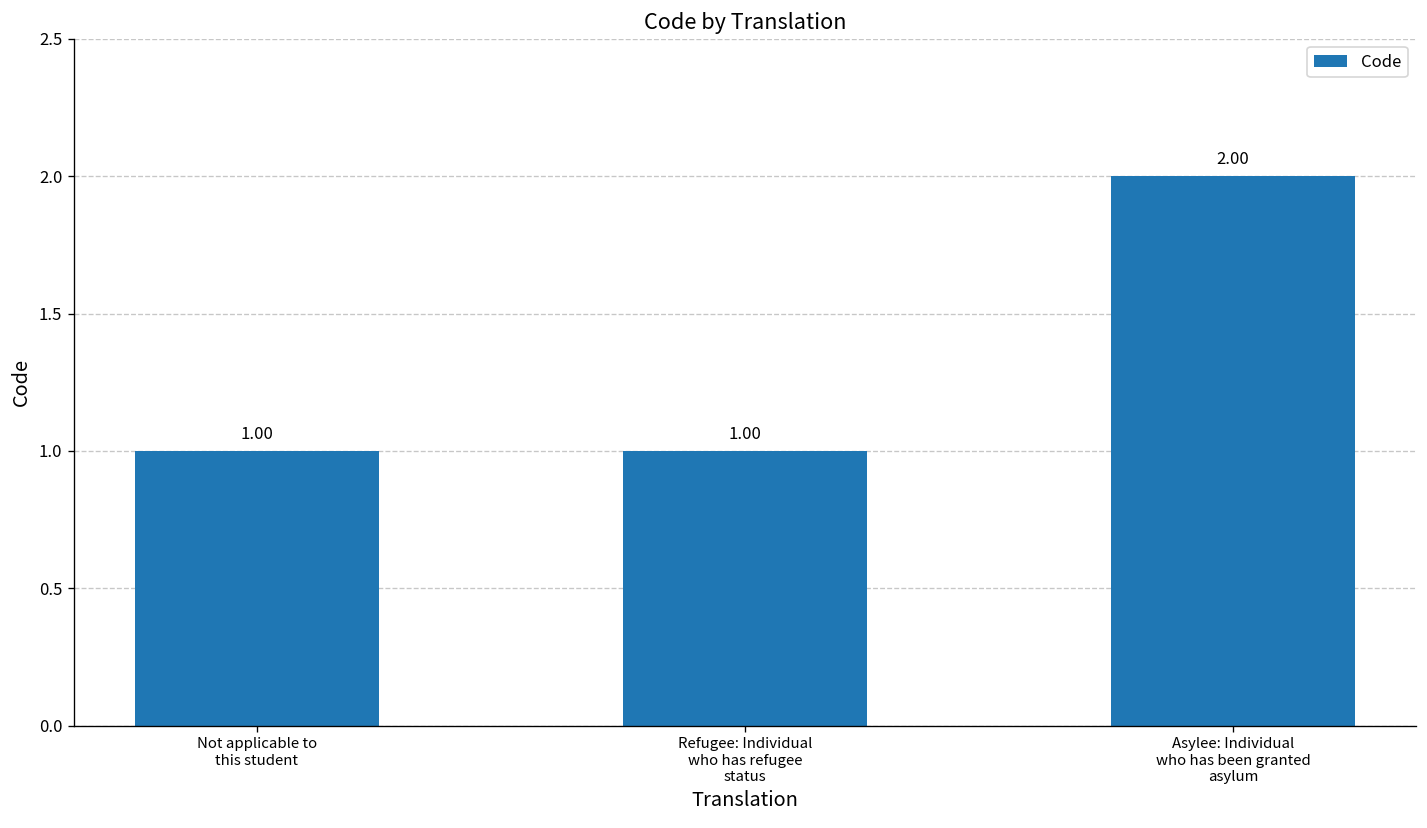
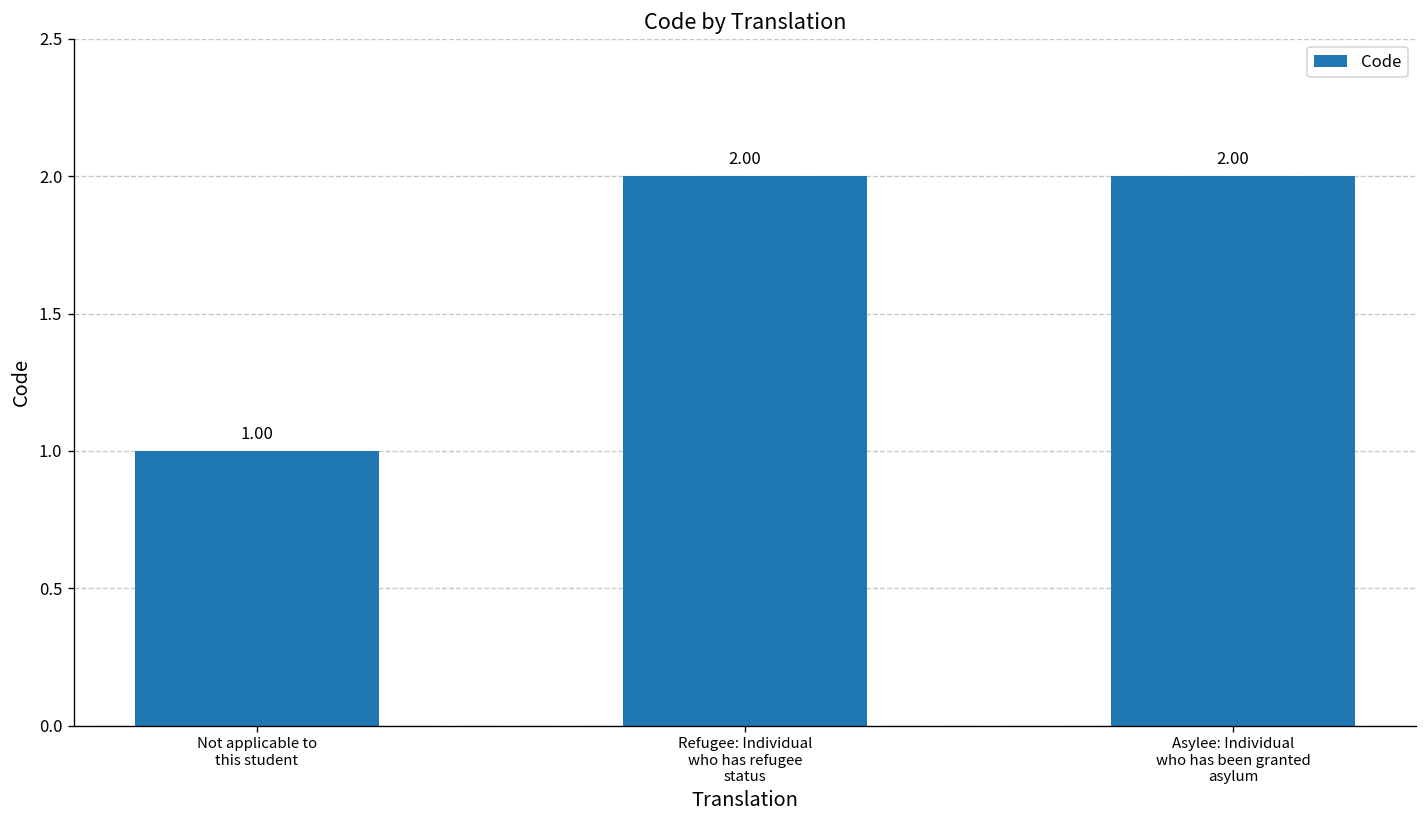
Refugee: Individual who has refugee status: 1.00 -> 2.00
